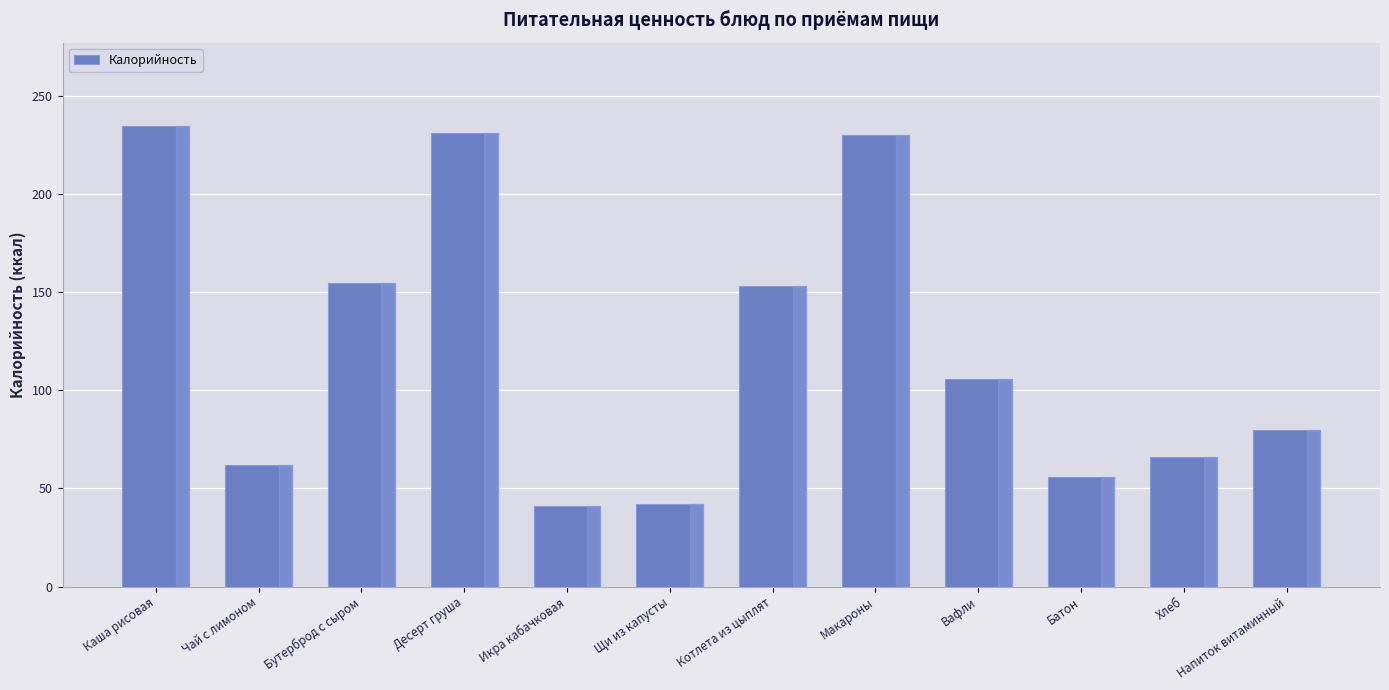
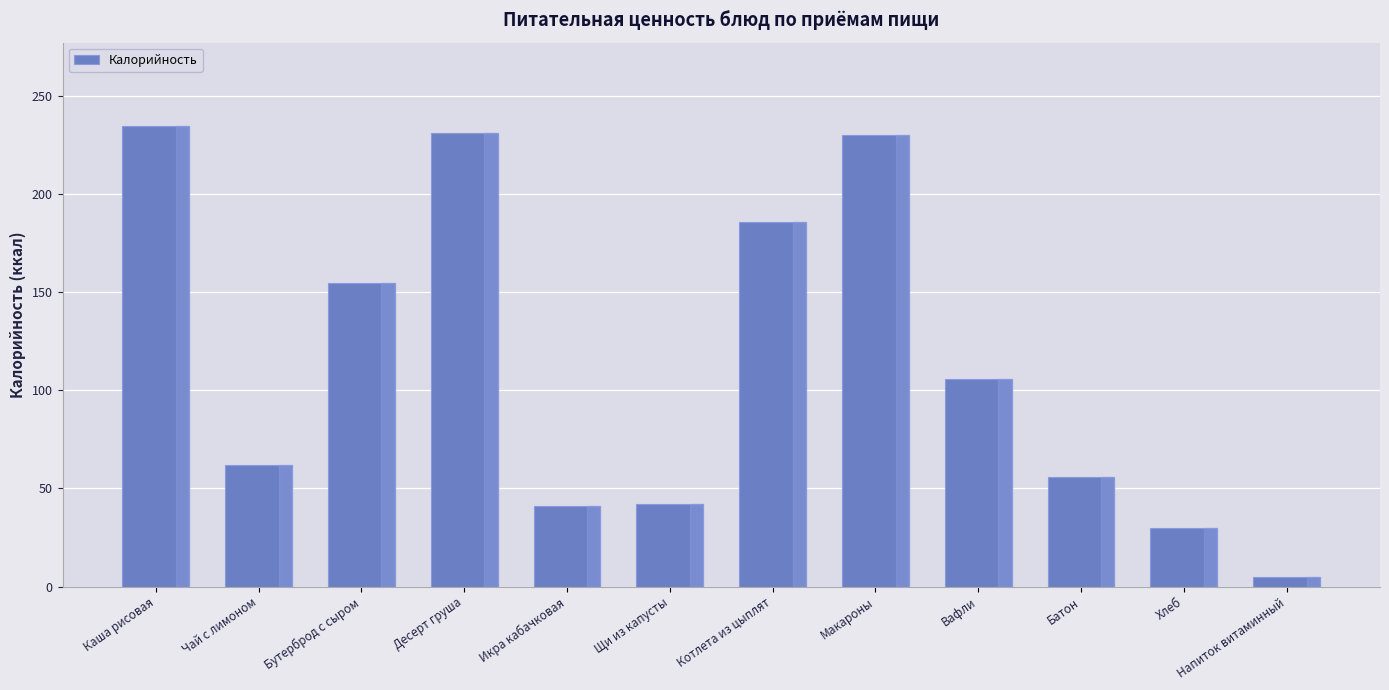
Котлета из цыплят: 153 -> 186
Хлеб: 66 -> 30
Напиток витаминный: 80 -> 5
